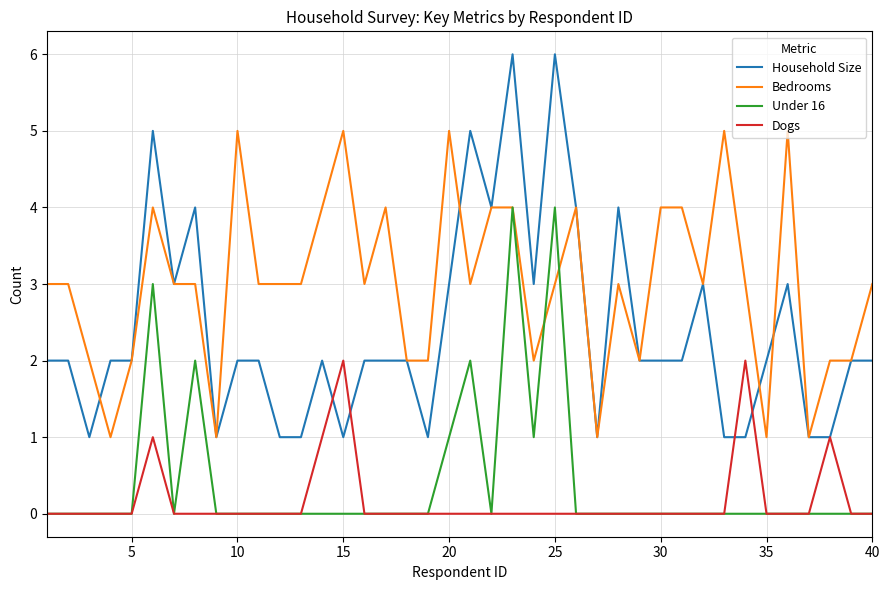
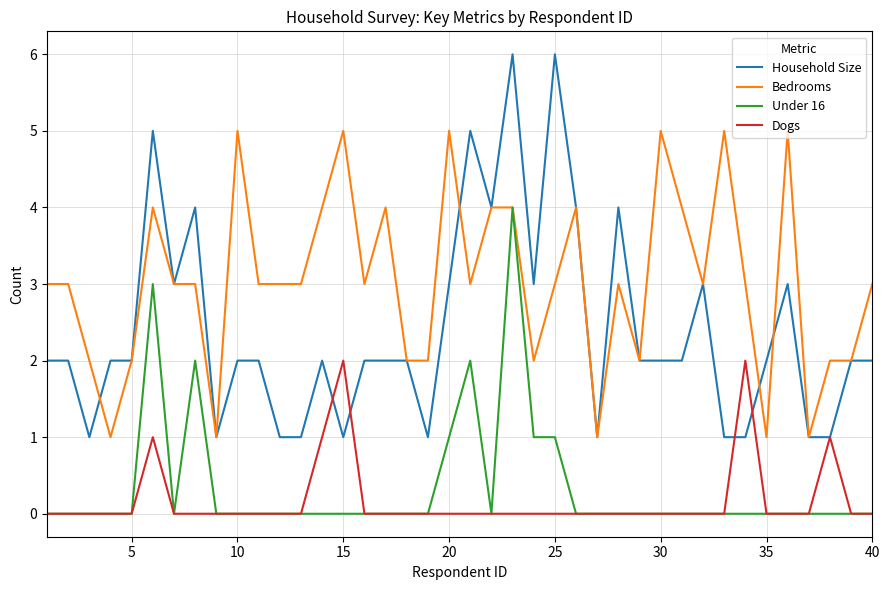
Under 16, 25: 4 -> 1
Bedrooms, 30: 4 -> 5
